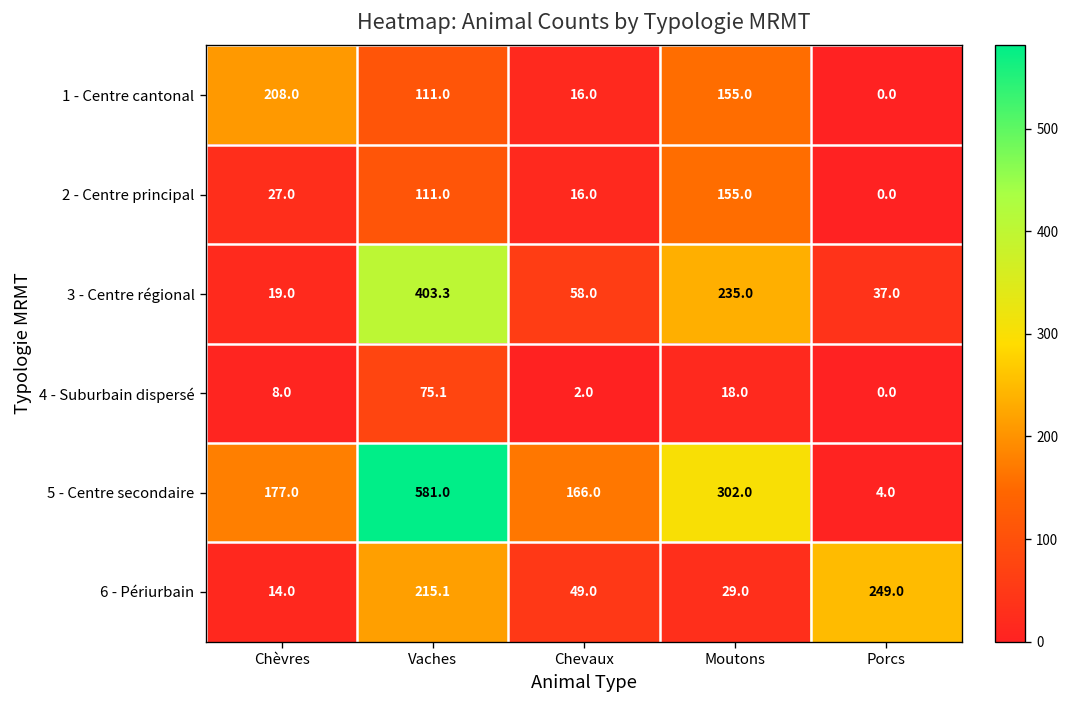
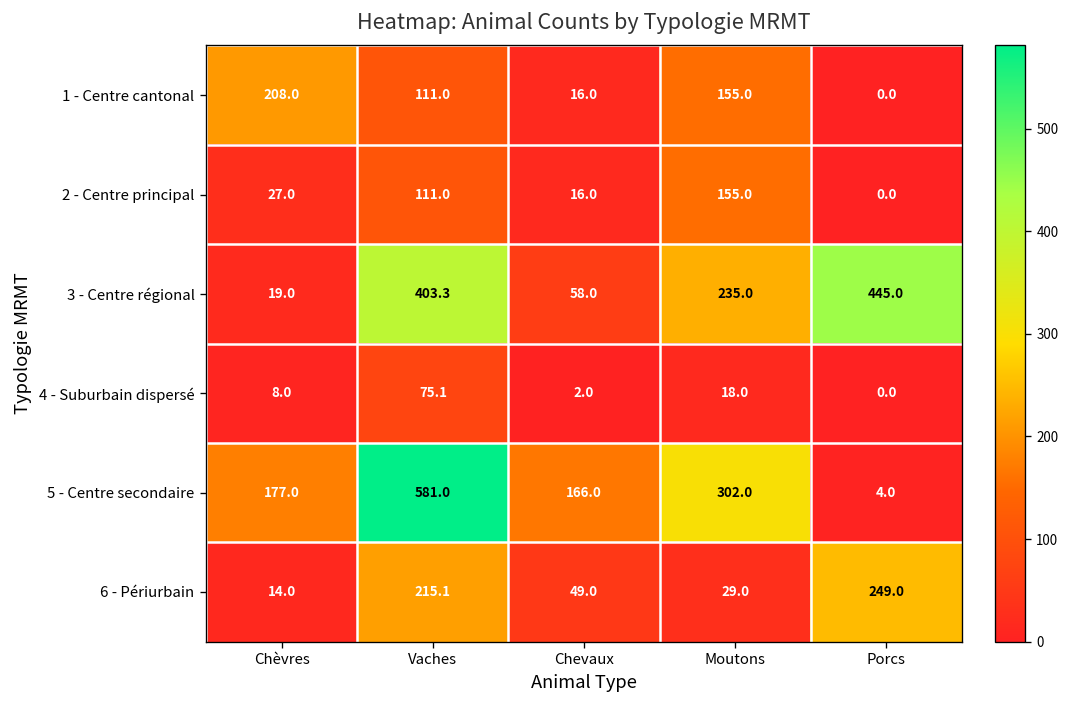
3 - Centre régional, Porcs: 37.0 -> 445.0
